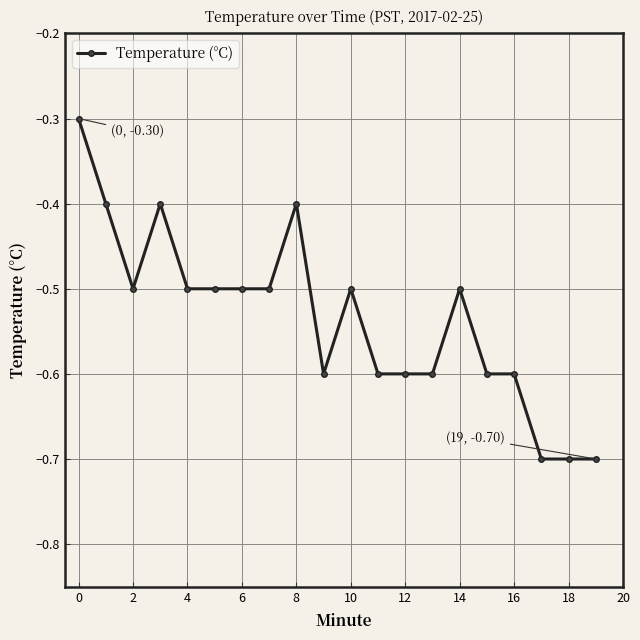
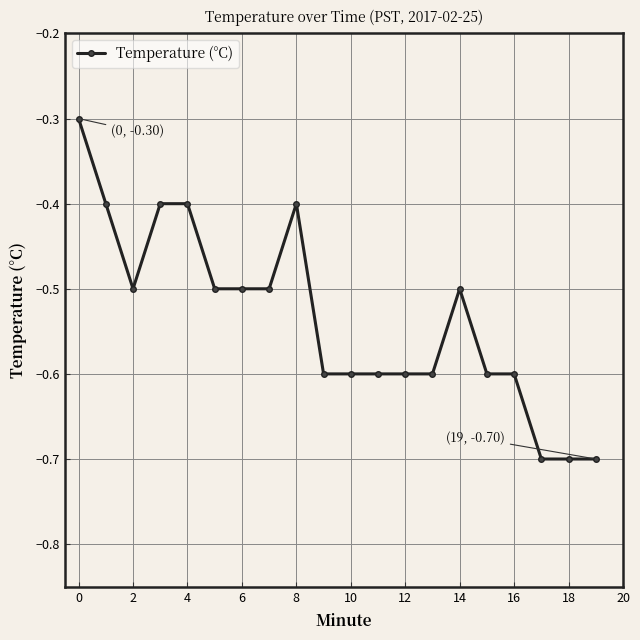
4: -0.5 -> -0.4
10: -0.5 -> -0.6
